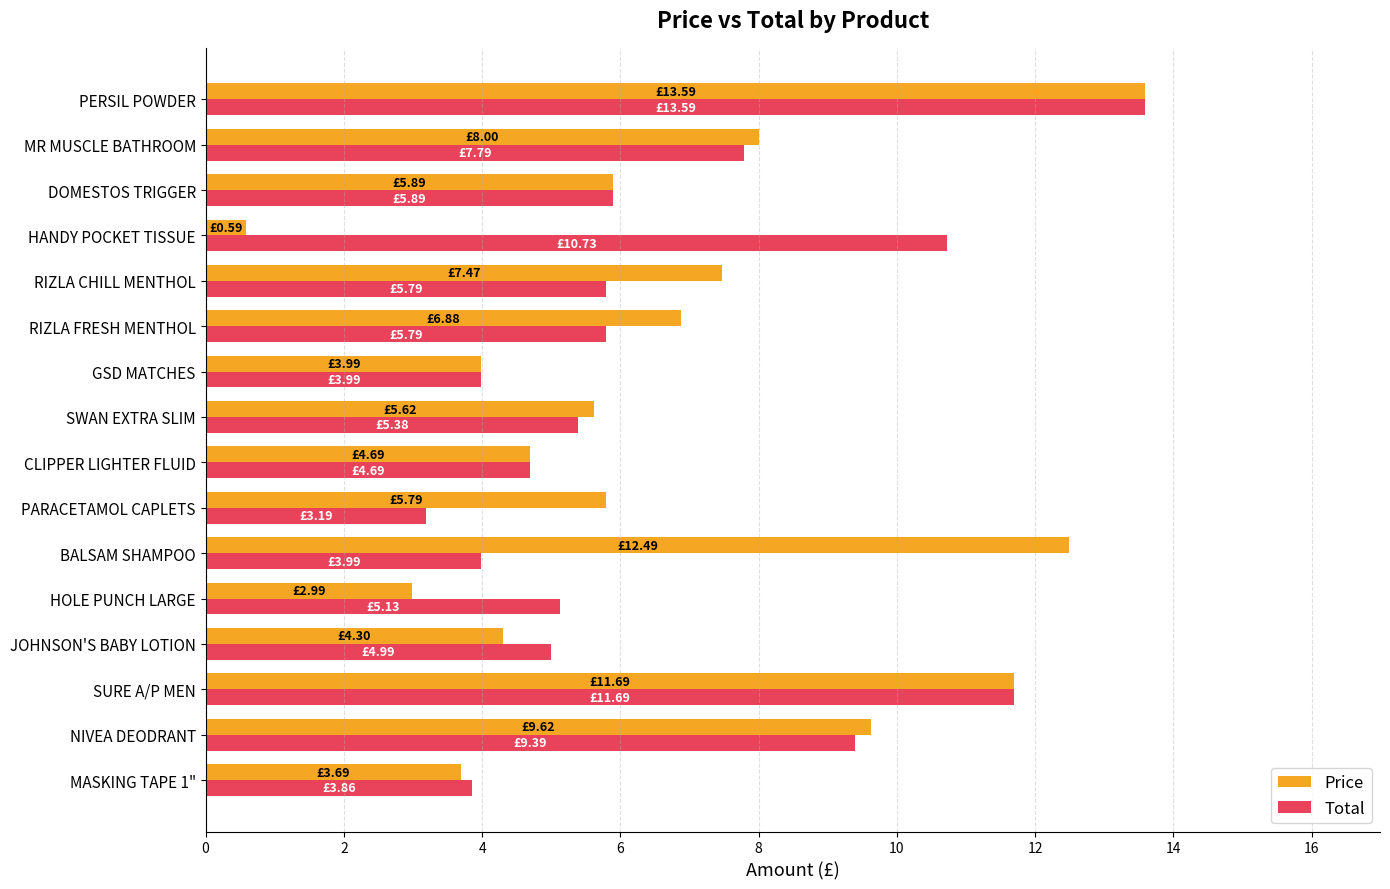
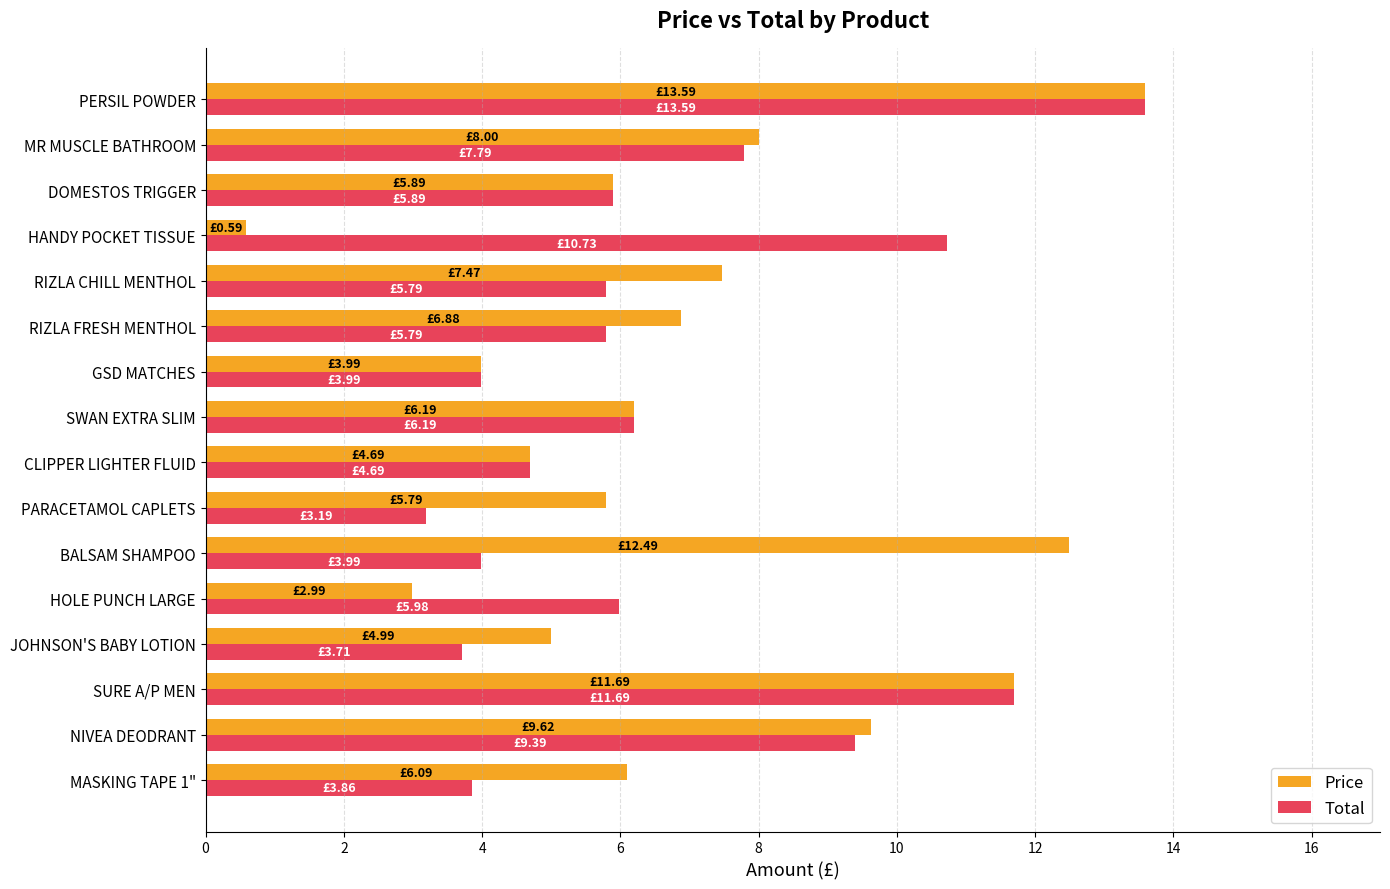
Price, SWAN EXTRA SLIM: £5.62 -> £6.19
Total, SWAN EXTRA SLIM: £5.38 -> £6.19
Total, HOLE PUNCH LARGE: £5.13 -> £5.98
Price, JOHNSON'S BABY LOTION: £4.30 -> £4.99
Total, JOHNSON'S BABY LOTION: £4.99 -> £3.71
Price, MASKING TAPE 1": £3.69 -> £6.09
